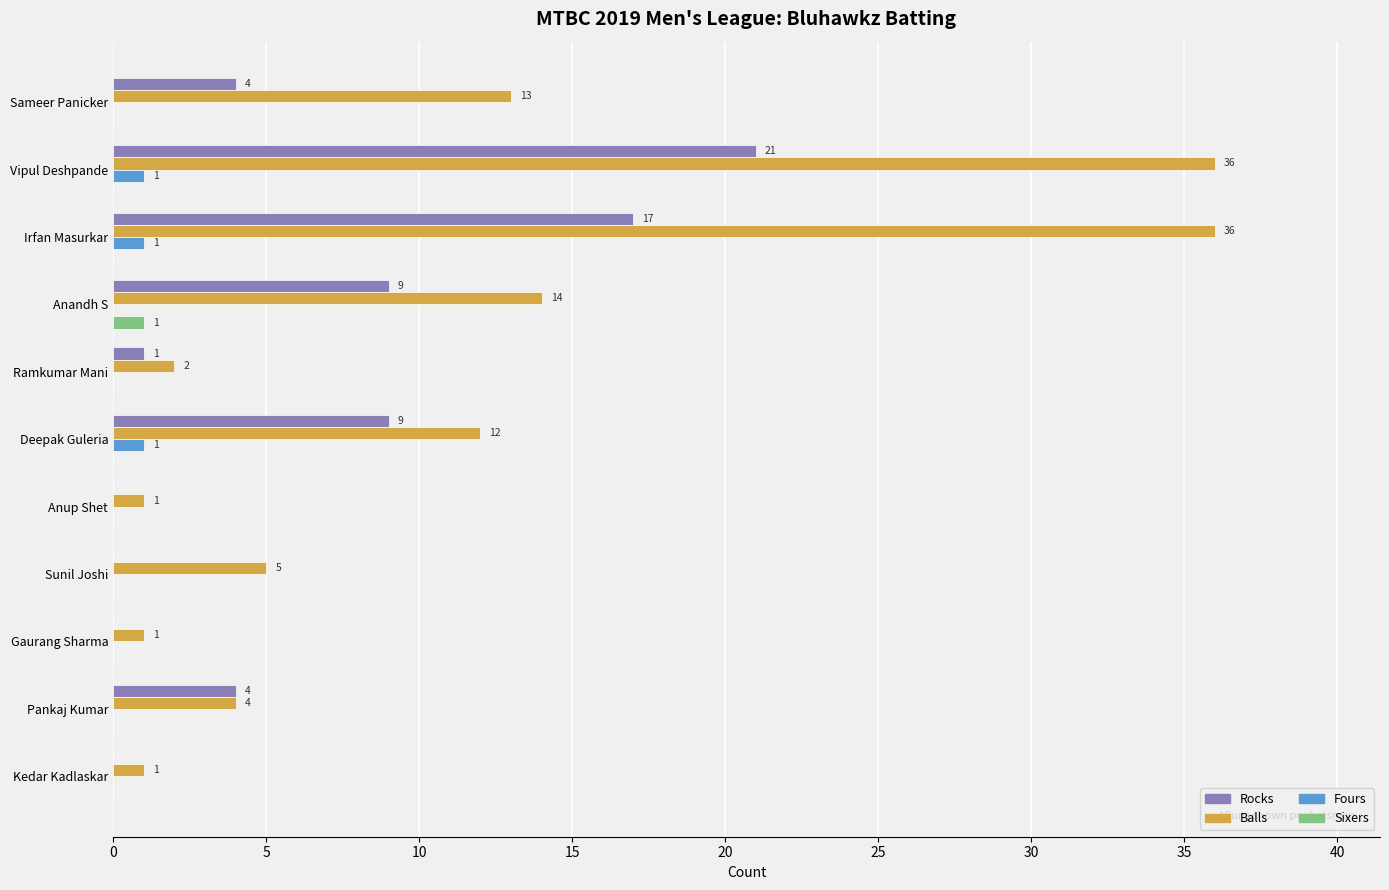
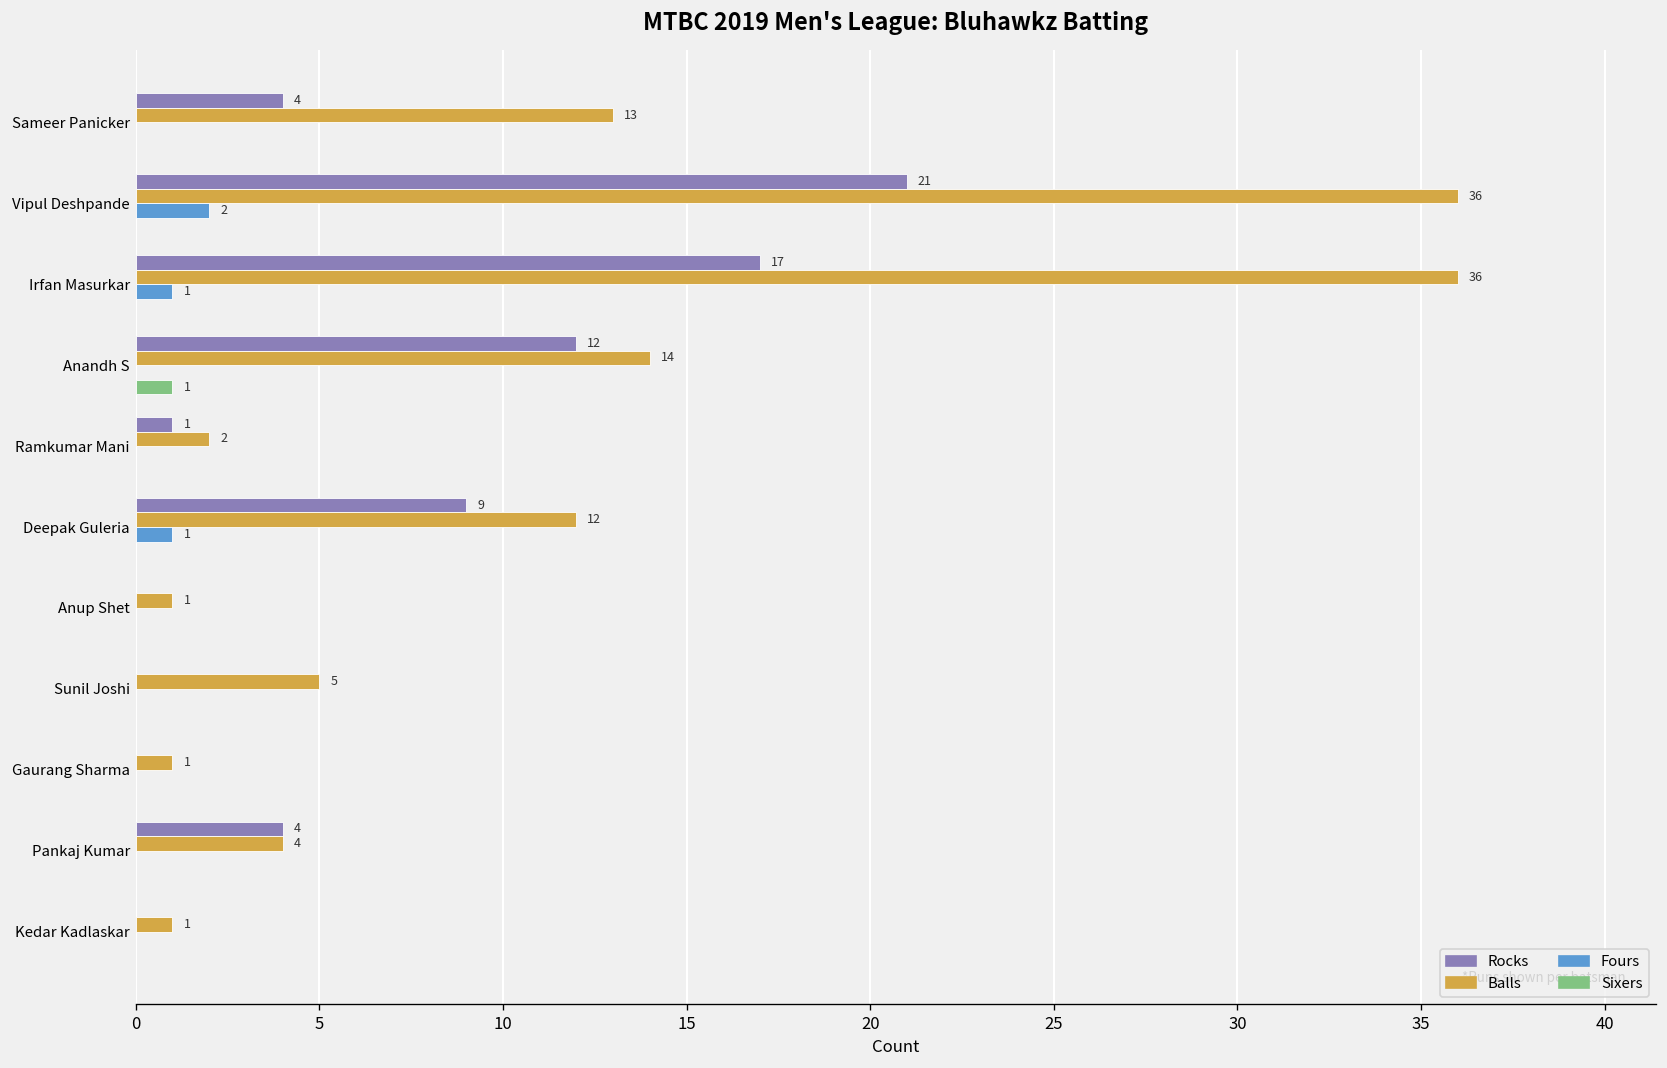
Fours, Vipul Deshpande: 1 -> 2
Rocks, Anandh S: 9 -> 12
